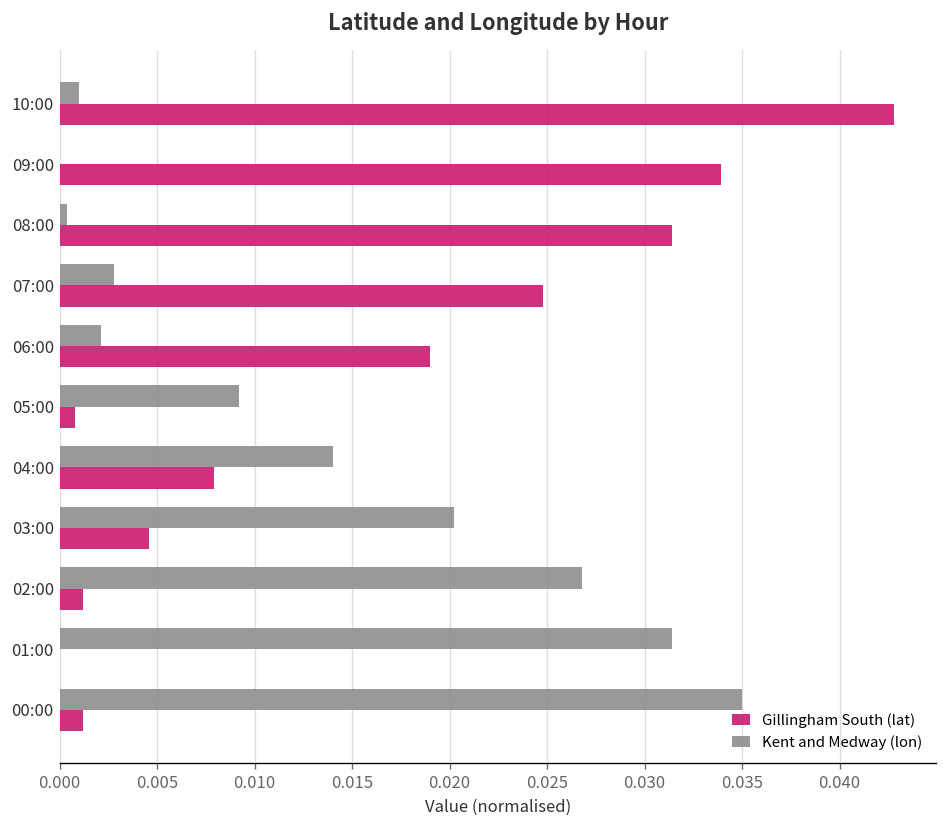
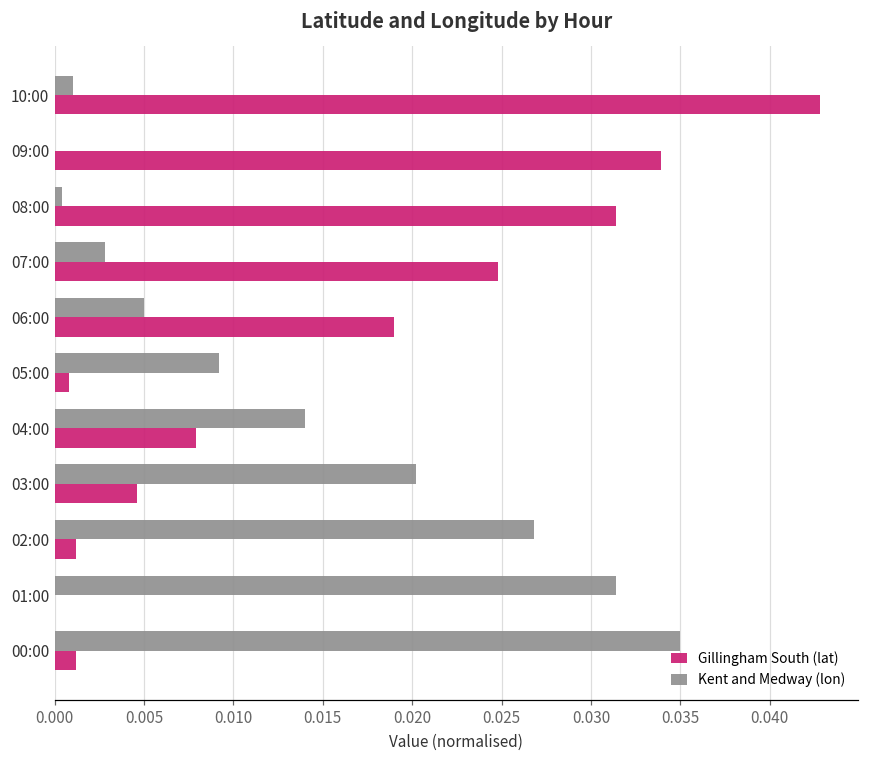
Kent and Medway (lon), 06:00: 0.0021 -> 0.0050
